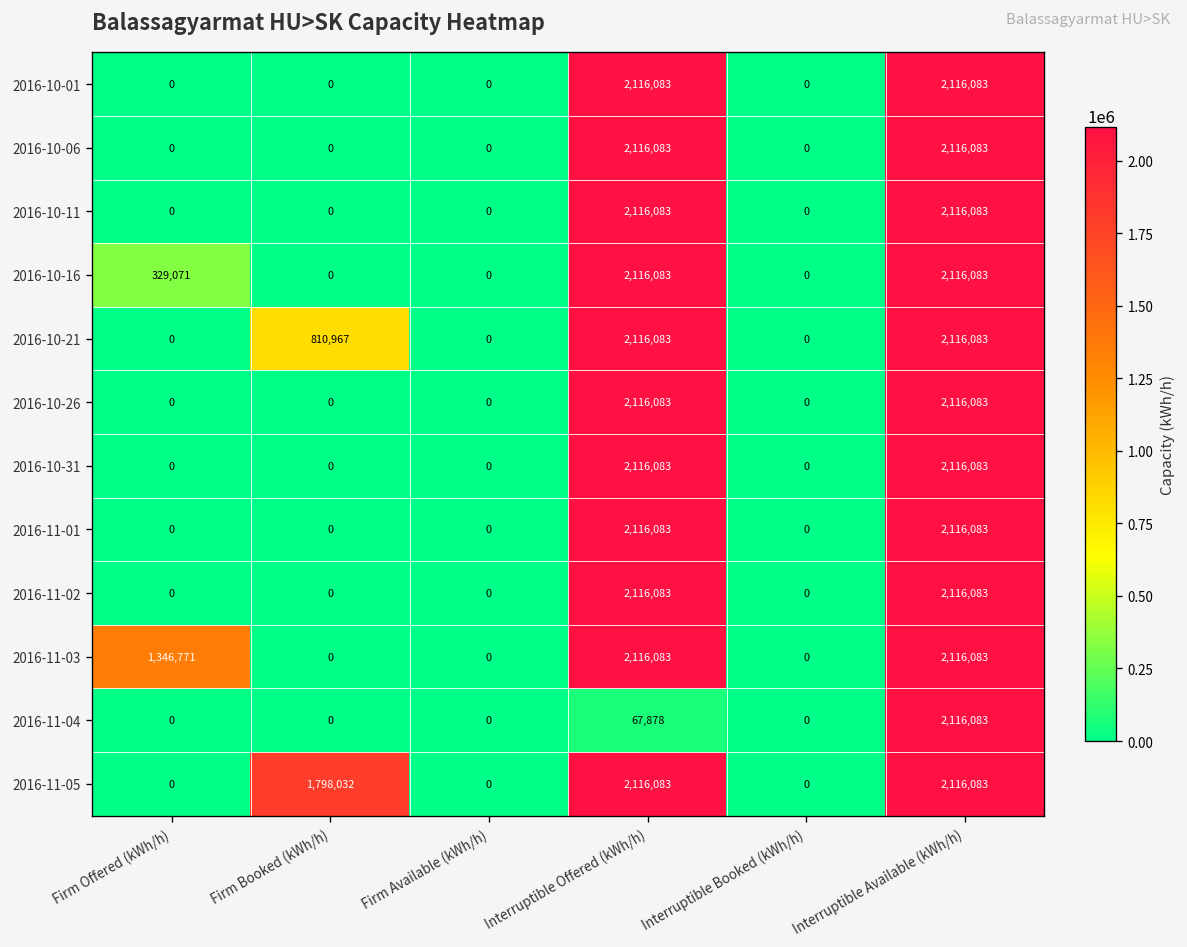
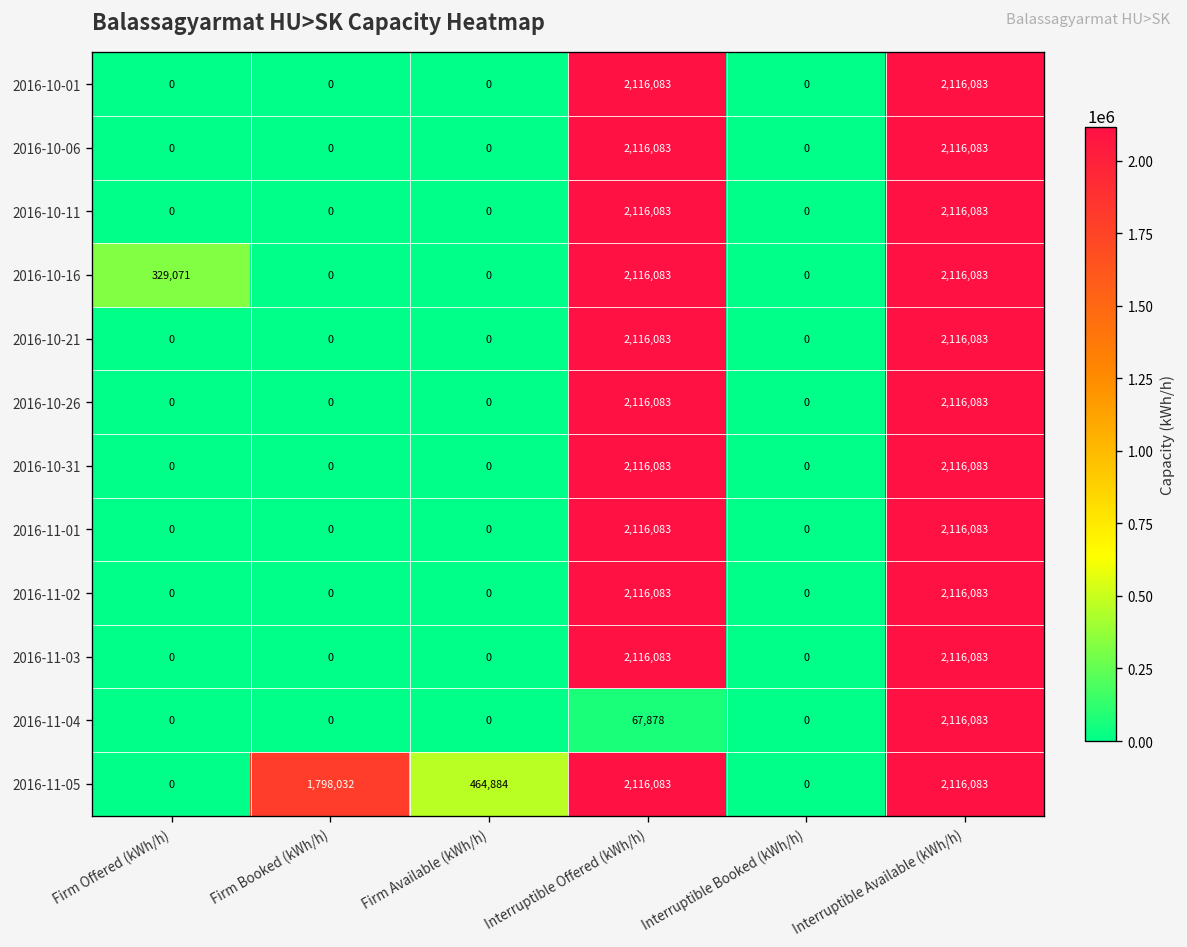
2016-10-21, Firm Booked (kWh/h): 810,967 -> 0
2016-11-03, Firm Offered (kWh/h): 1,346,771 -> 0
2016-11-05, Firm Available (kWh/h): 0 -> 464,884
